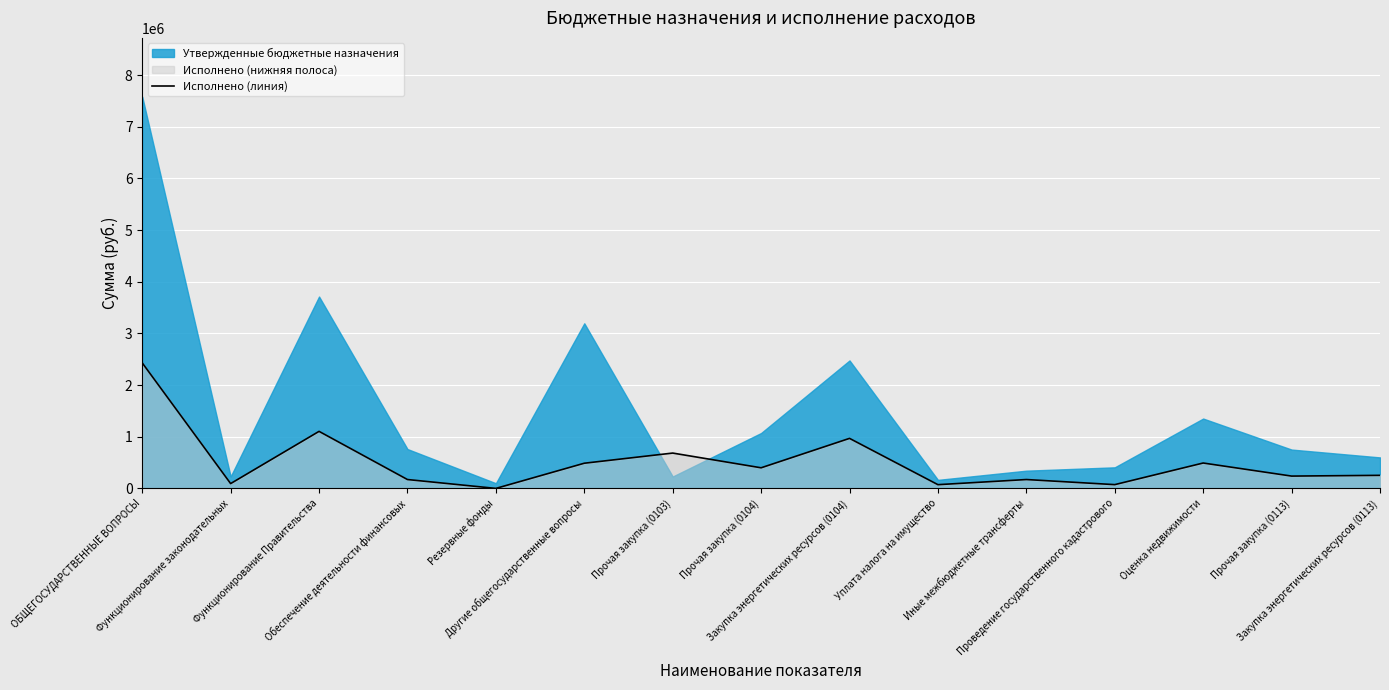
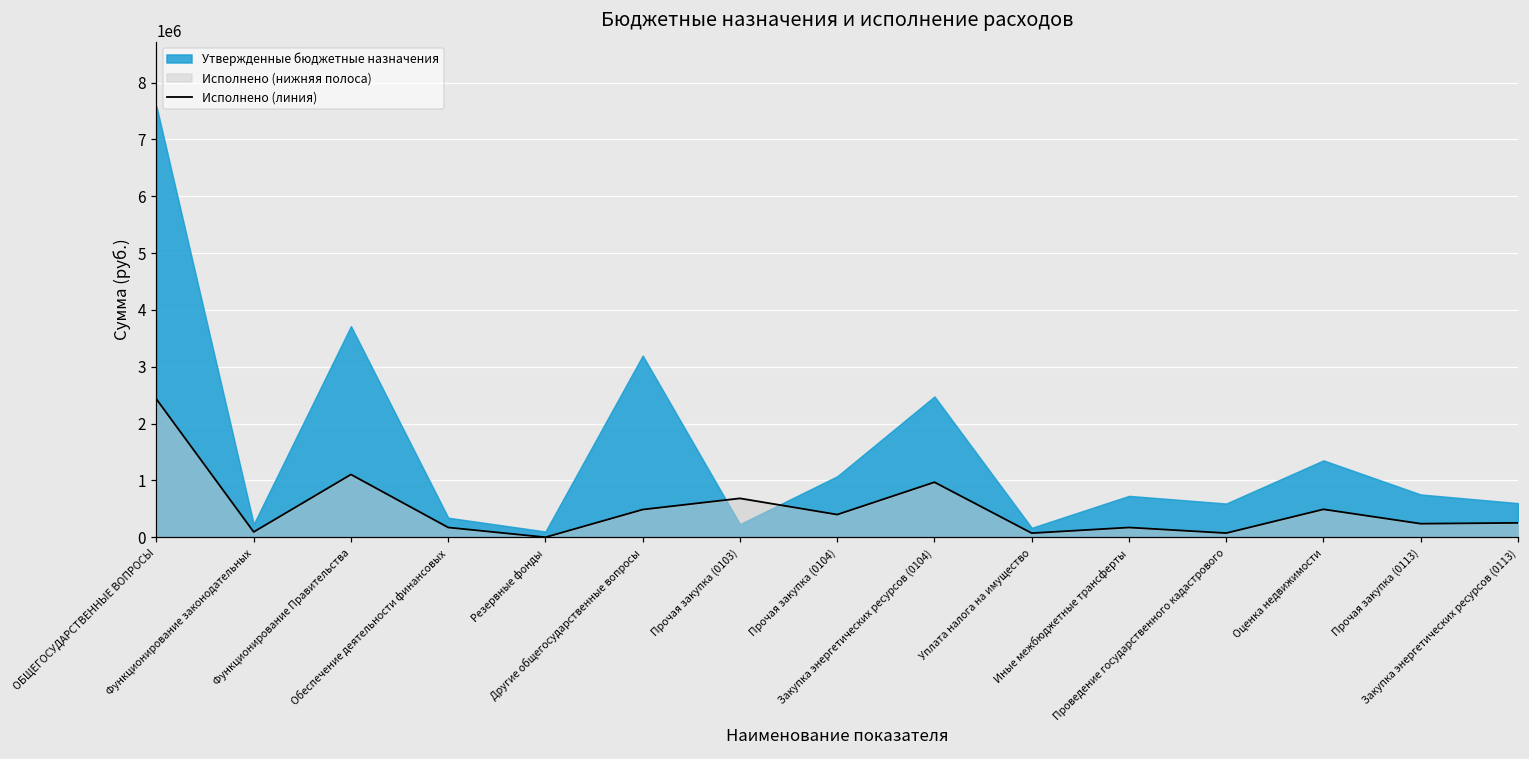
Утвержденные бюджетные назначения, Обеспечение деятельности финансовых: 800000 -> 300000
Утвержденные бюджетные назначения, Иные межбюджетные трансферты: 300000 -> 700000
Утвержденные бюджетные назначения, Проведение государственного кадастрового: 400000 -> 600000
